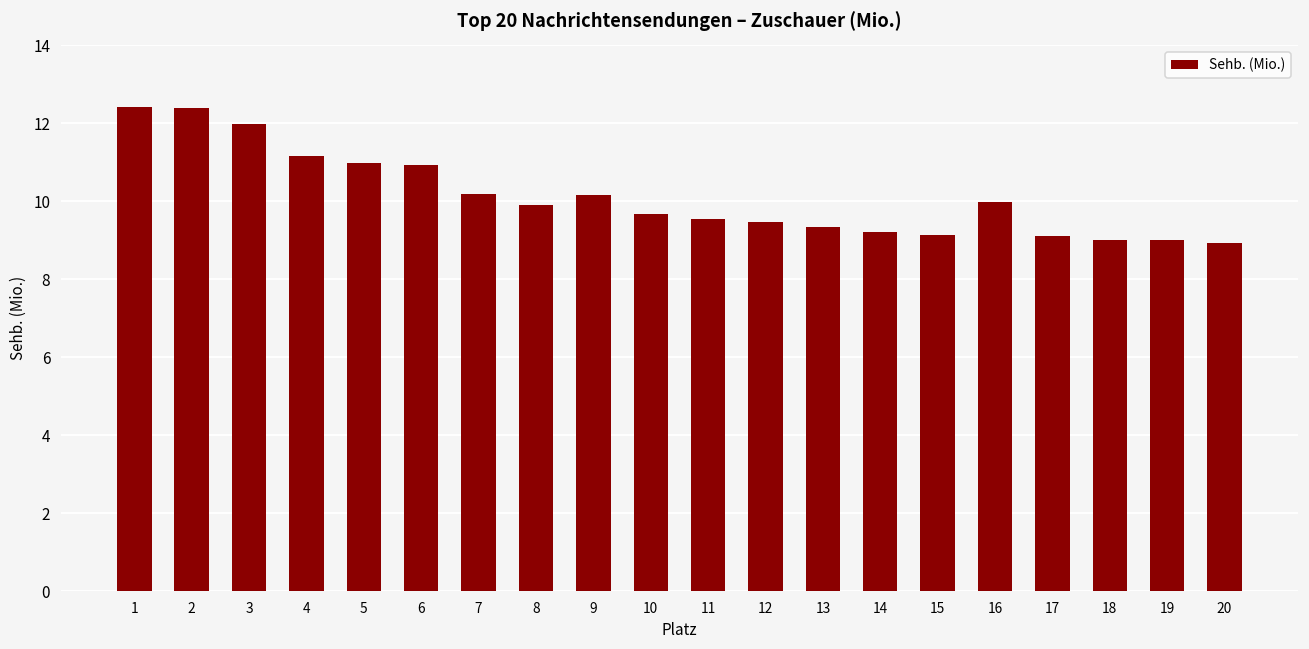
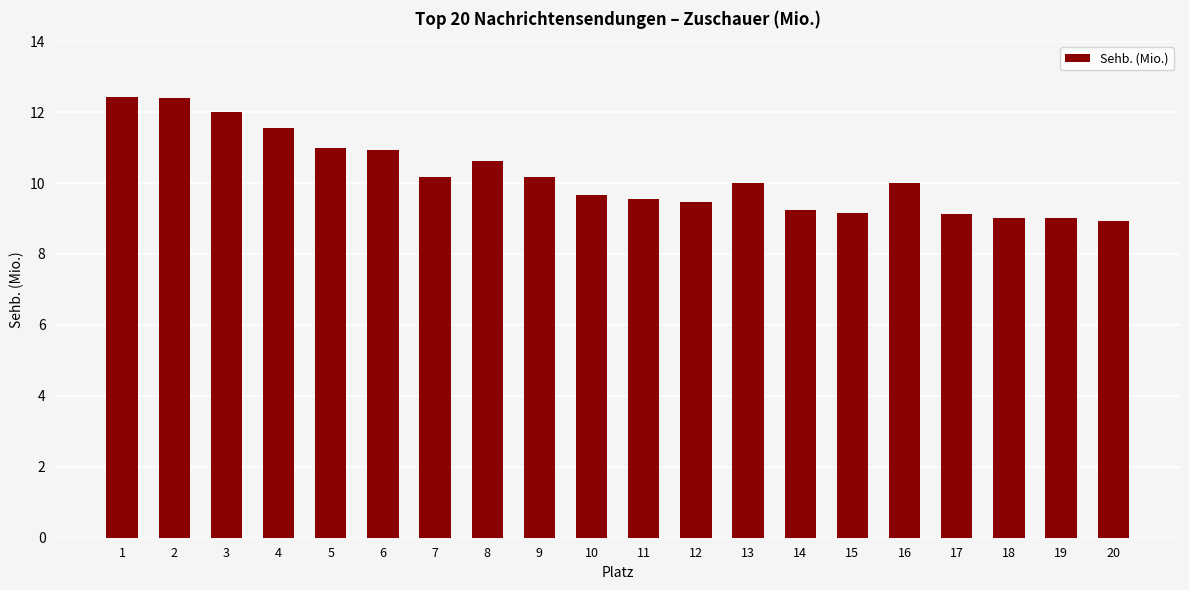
4: 11.2 -> 11.6
8: 9.9 -> 10.6
13: 9.3 -> 10.0
